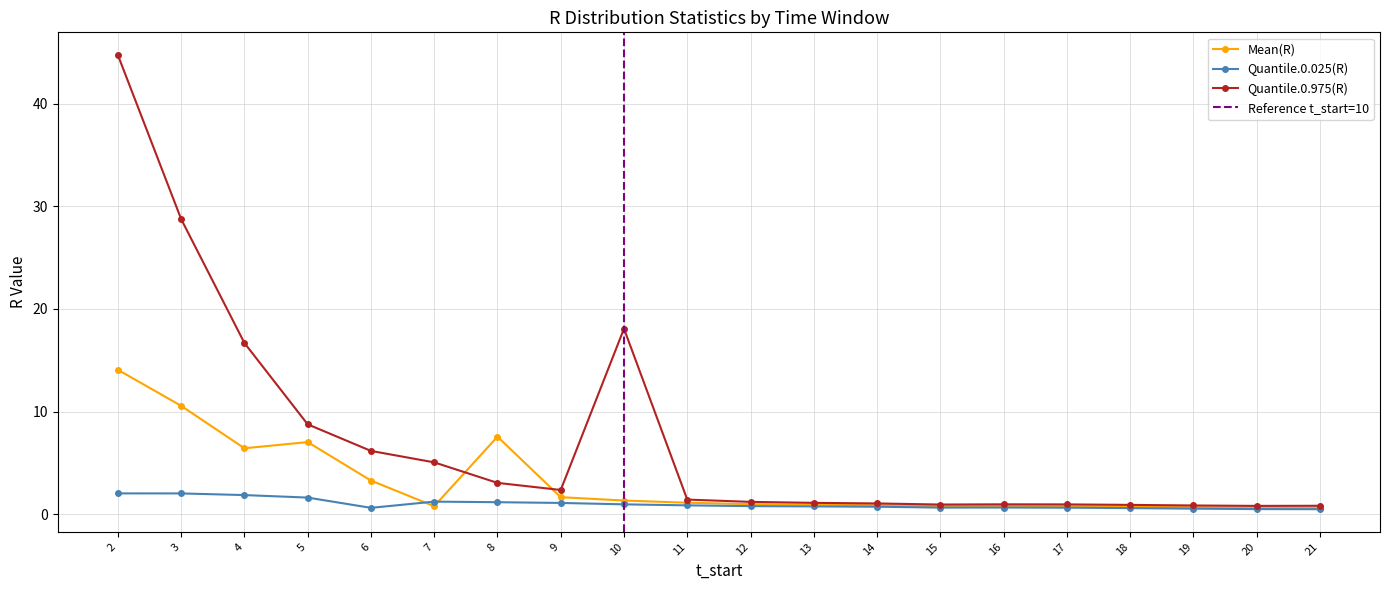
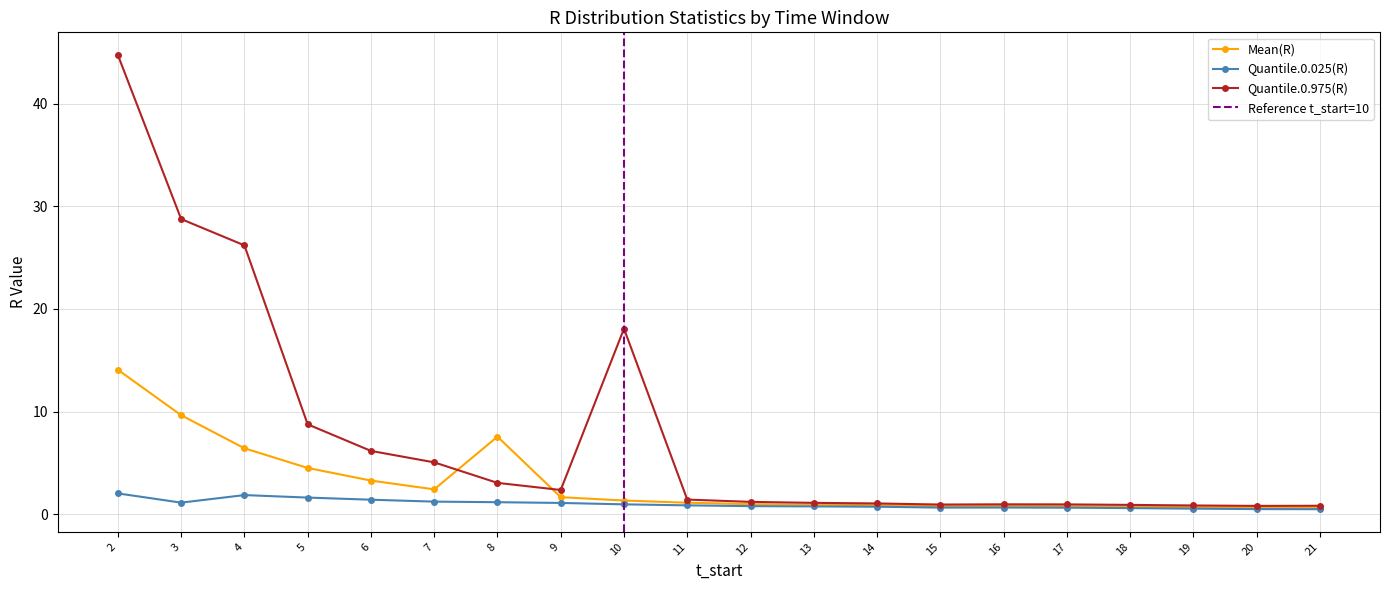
Mean(R), 3: 10.6 -> 9.7
Quantile.0.025(R), 3: 2.0 -> 1.1
Quantile.0.975(R), 4: 16.7 -> 26.2
Mean(R), 5: 7.0 -> 4.5
Quantile.0.025(R), 6: 0.6 -> 1.4
Mean(R), 7: 0.8 -> 2.4
